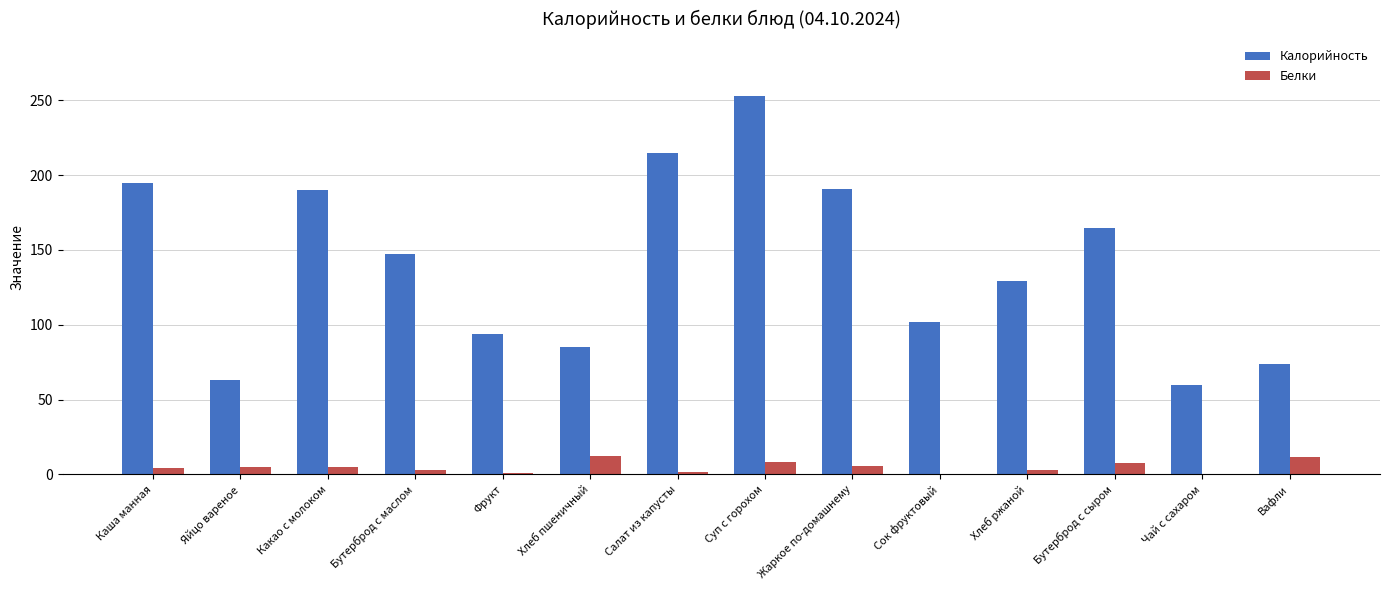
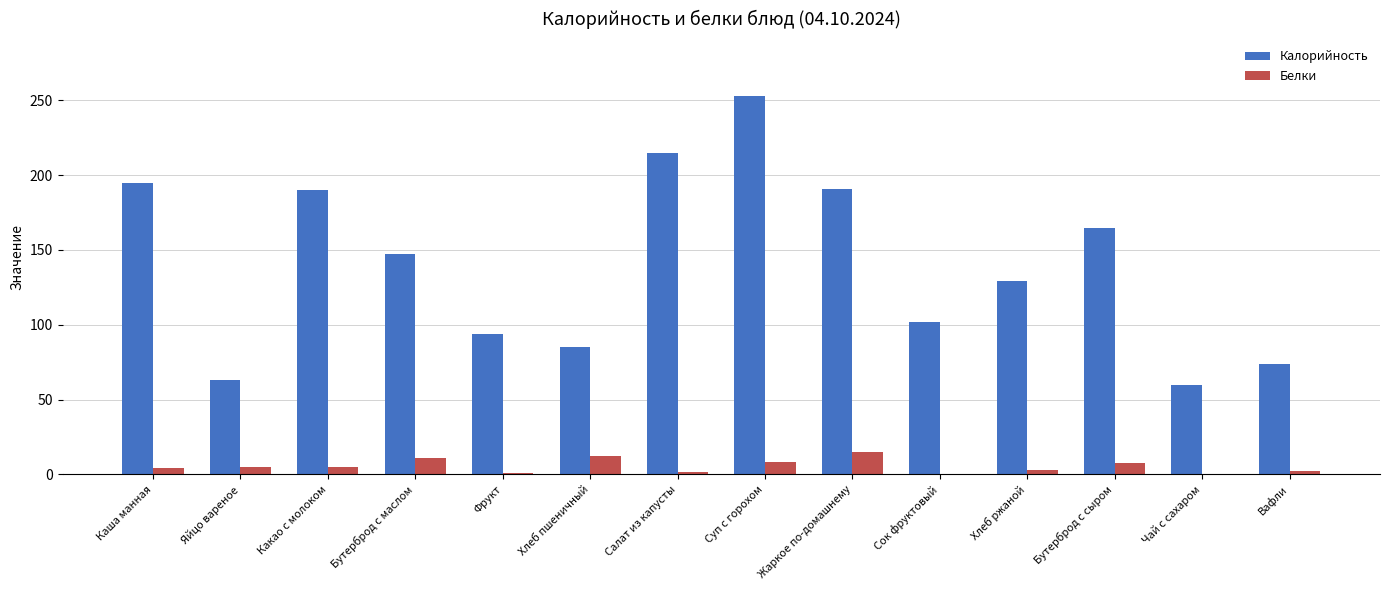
Белки, Бутерброд с маслом: 3 -> 11
Белки, Жаркое по-домашнему: 6 -> 15
Белки, Вафли: 11 -> 2
